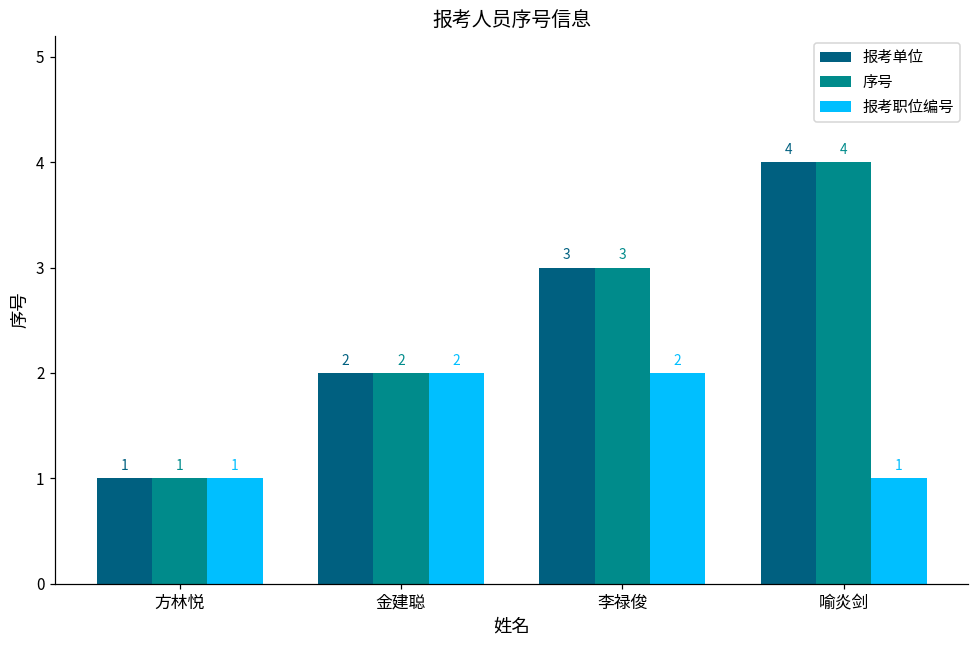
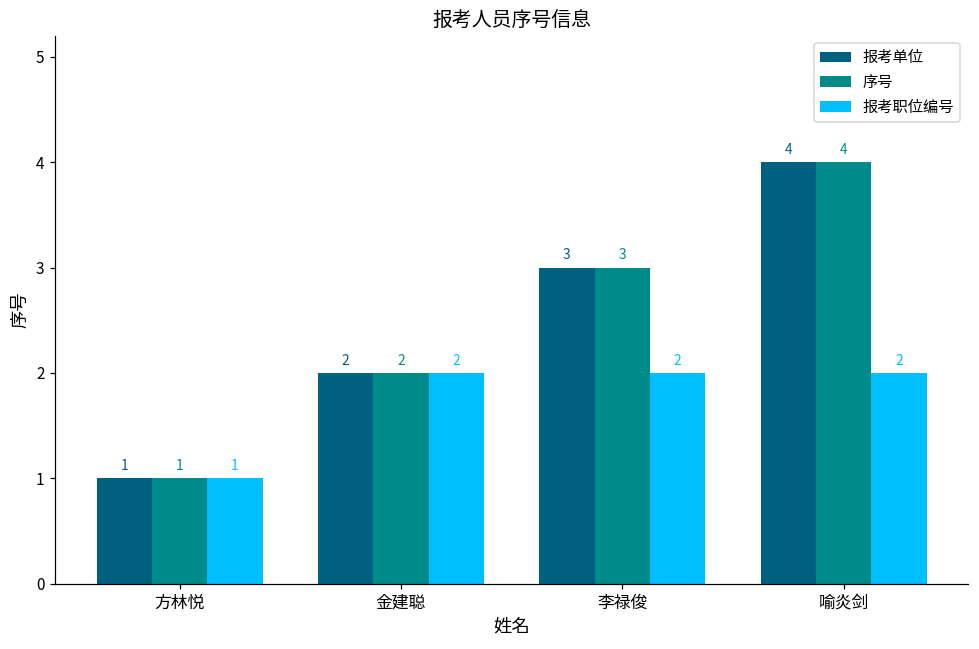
报考职位编号, 喻炎剑: 1 -> 2
